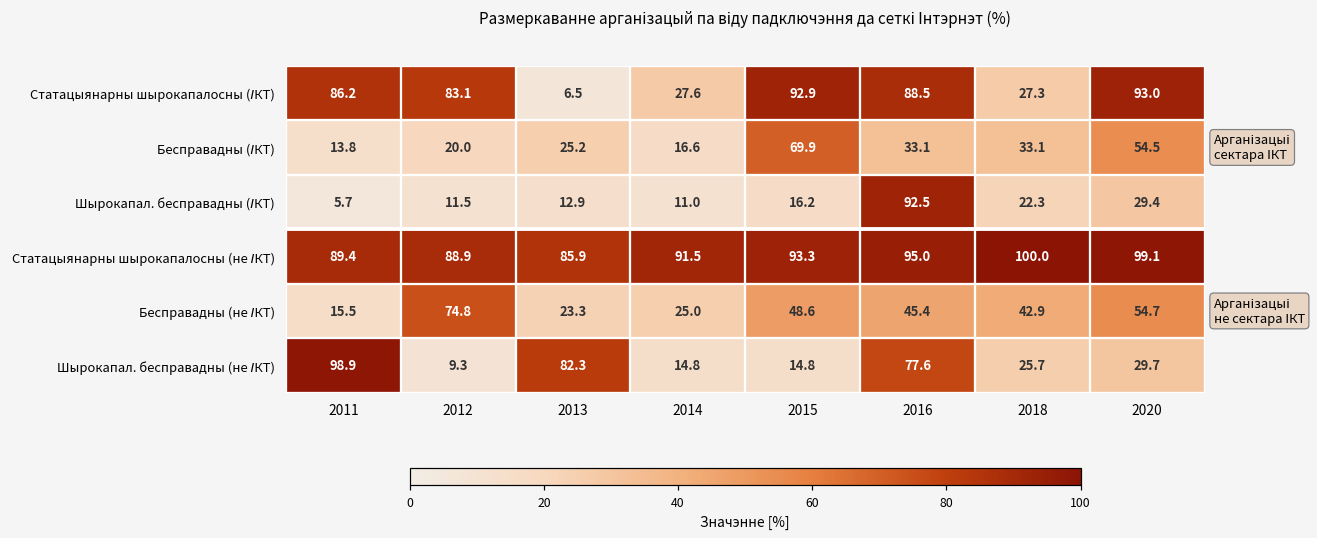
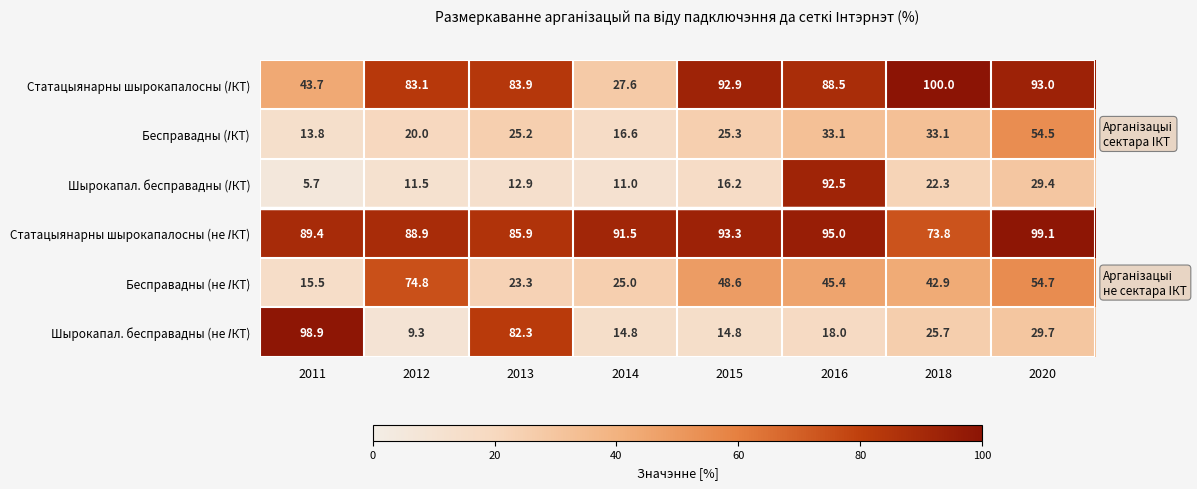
Статацыянарны шырокапалосны (ІКТ), 2011: 86.2 -> 43.7
Статацыянарны шырокапалосны (ІКТ), 2013: 6.5 -> 83.9
Статацыянарны шырокапалосны (ІКТ), 2018: 27.3 -> 100.0
Бесправадны (ІКТ), 2015: 69.9 -> 25.3
Статацыянарны шырокапалосны (не ІКТ), 2018: 100.0 -> 73.8
Шырокапал. бесправадны (не ІКТ), 2016: 77.6 -> 18.0
